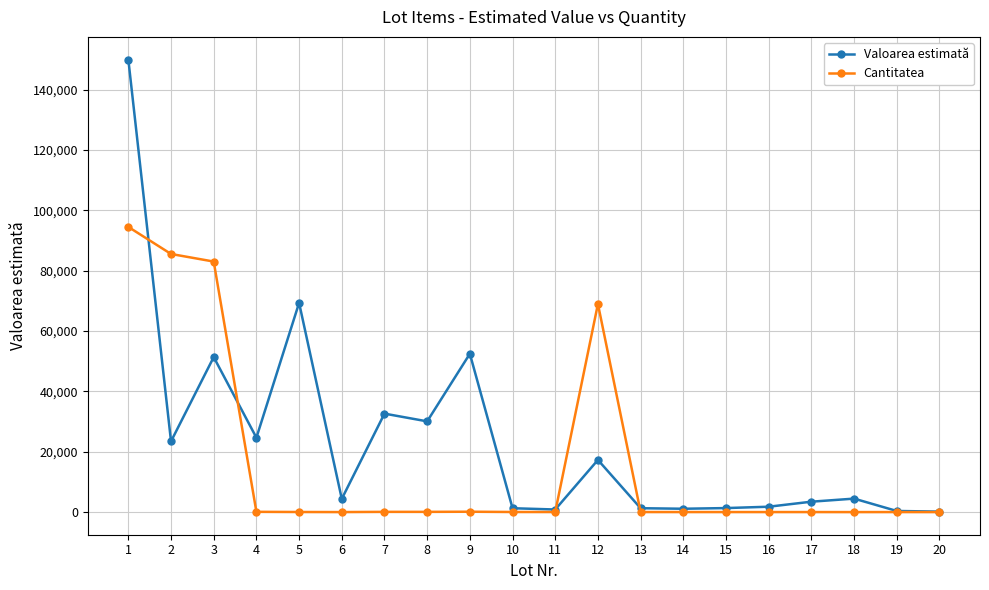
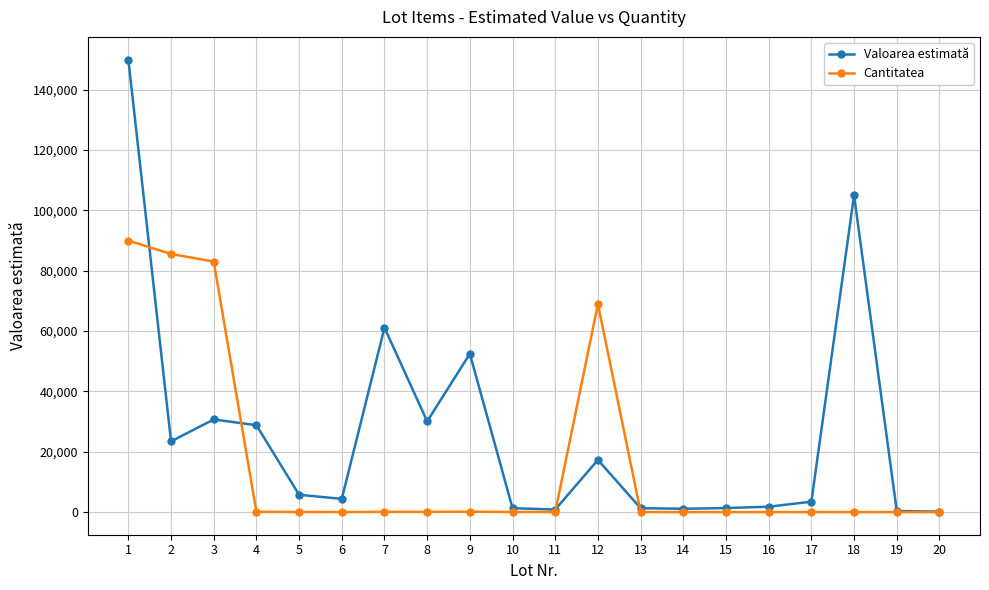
Cantitatea, 1: 95,000 -> 90,000
Valoarea estimată, 3: 51,000 -> 31,000
Valoarea estimată, 4: 25,000 -> 29,000
Valoarea estimată, 5: 69,000 -> 6,000
Valoarea estimată, 7: 33,000 -> 61,000
Valoarea estimată, 18: 4,000 -> 105,000
